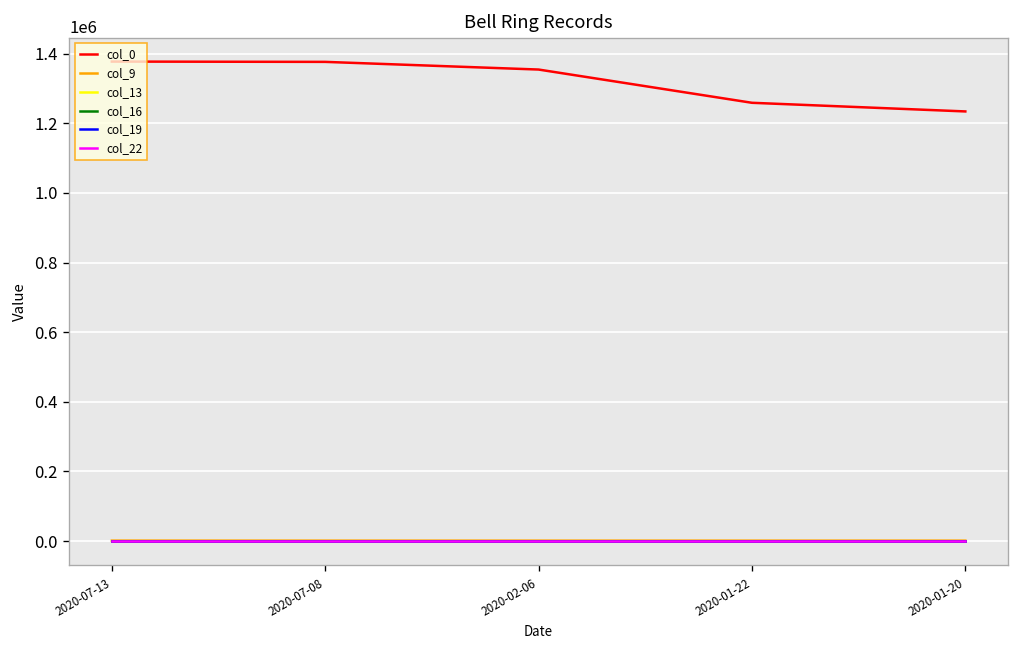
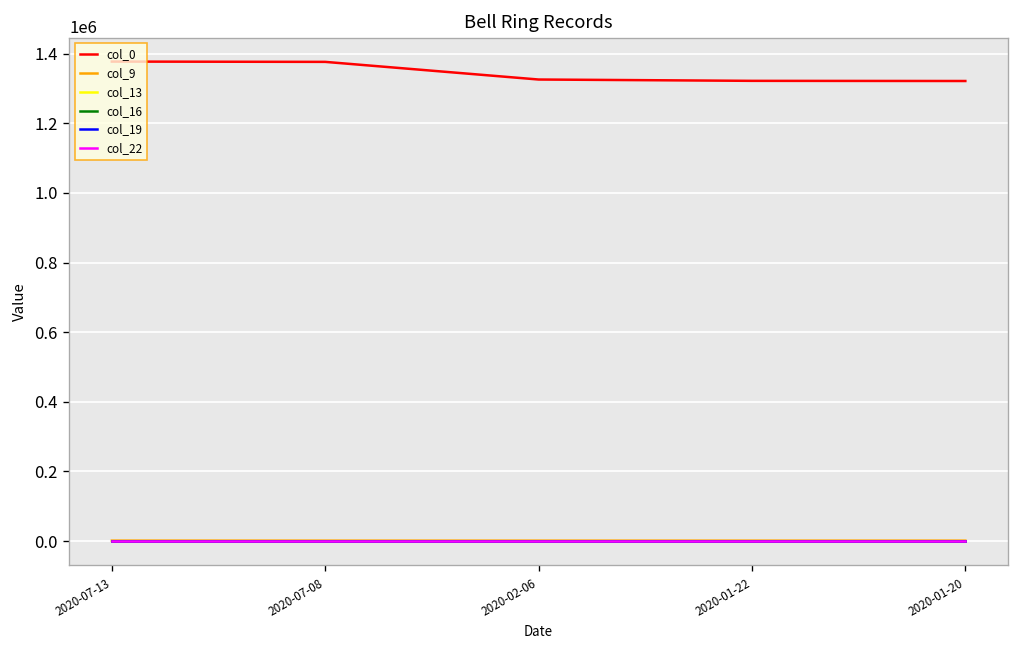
col_0, 2020-02-06: 1350000 -> 1330000
col_0, 2020-01-22: 1260000 -> 1320000
col_0, 2020-01-20: 1230000 -> 1320000
